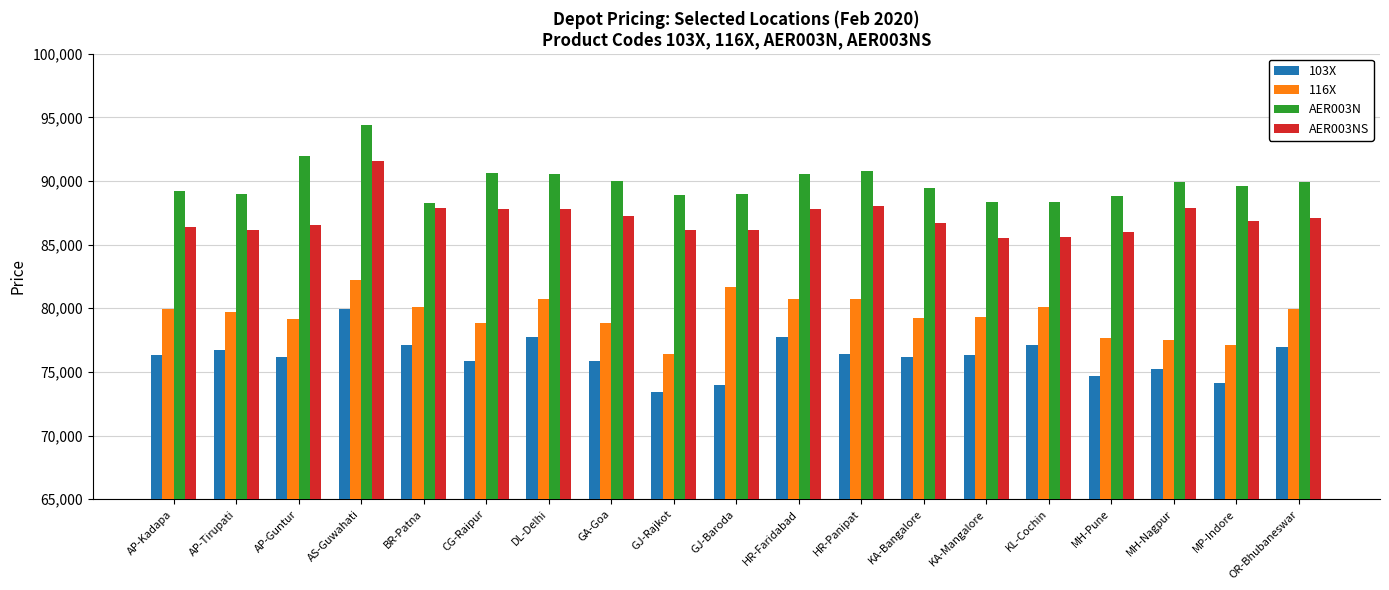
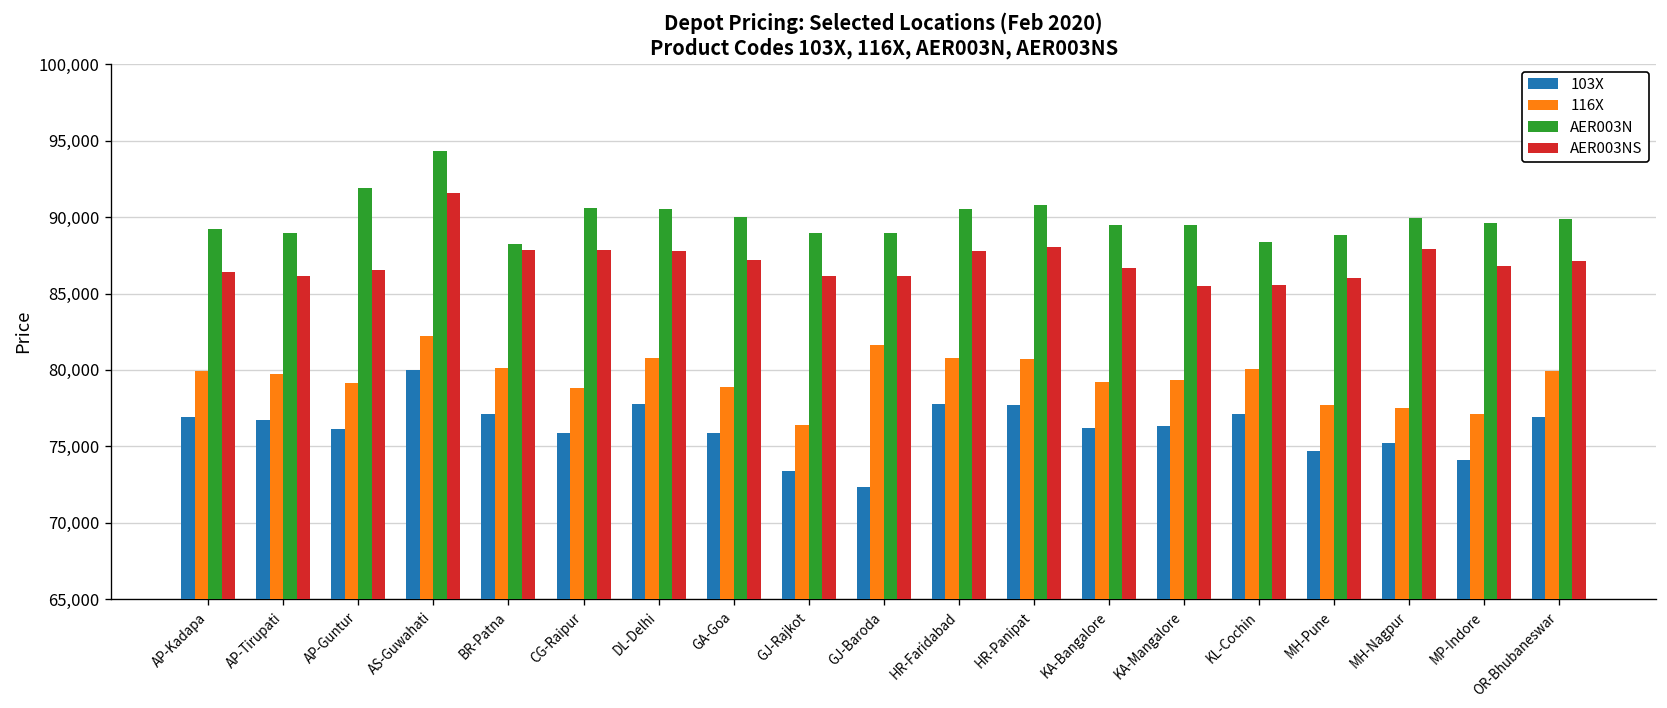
103X, AP-Kadapa: 76,300 -> 76,900
103X, GJ-Baroda: 74,000 -> 72,300
103X, HR-Panipat: 76,400 -> 77,700
AER003N, KA-Mangalore: 88,300 -> 89,500
